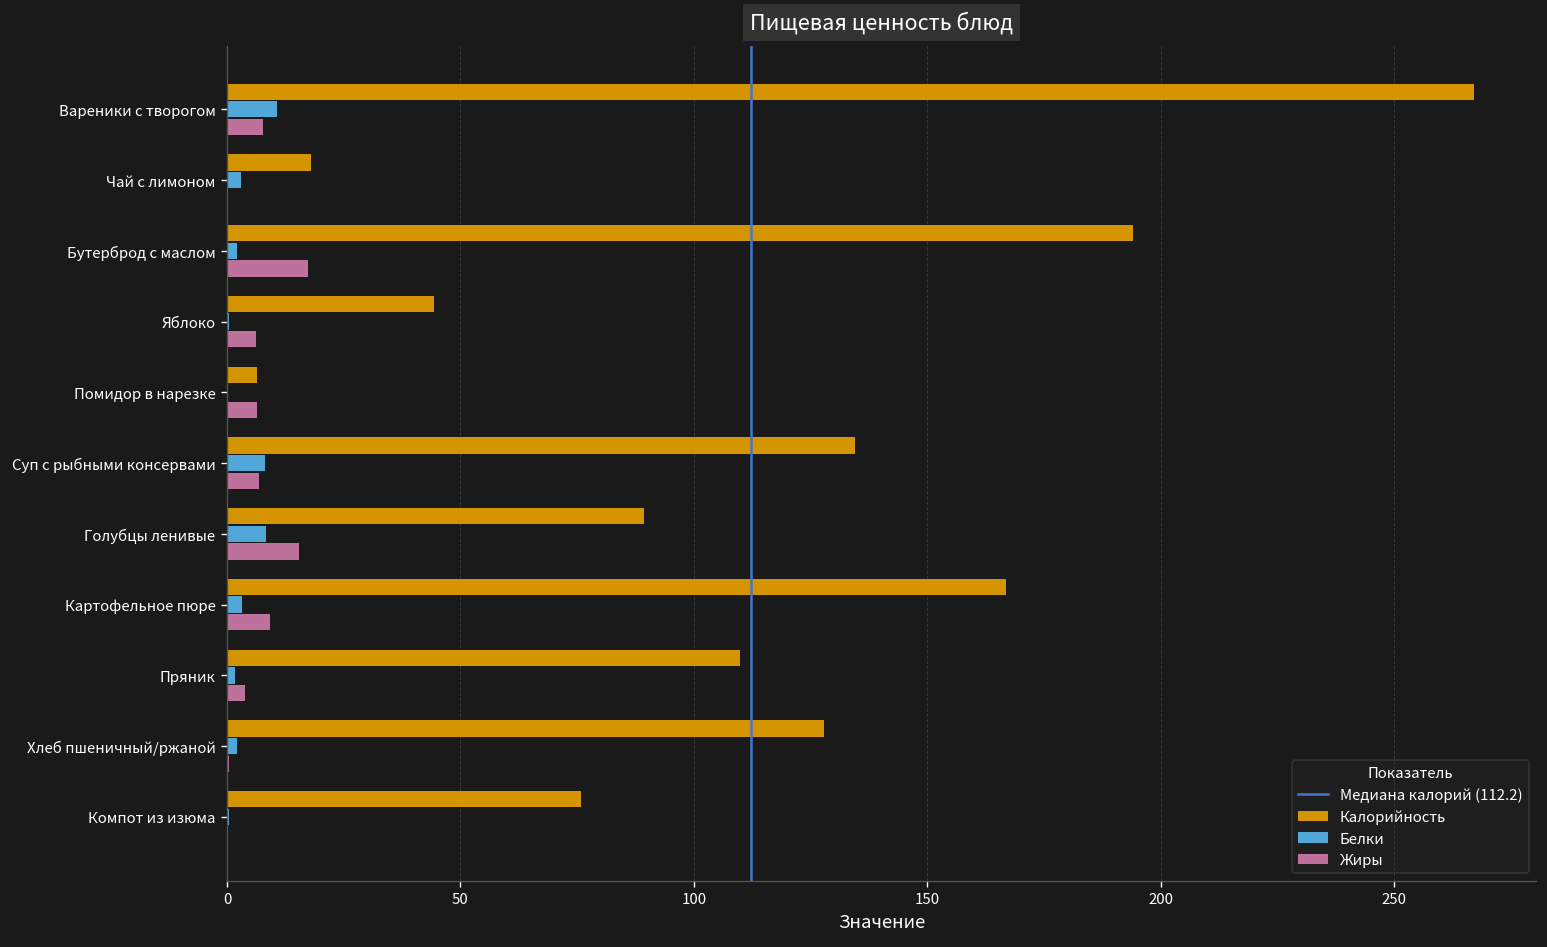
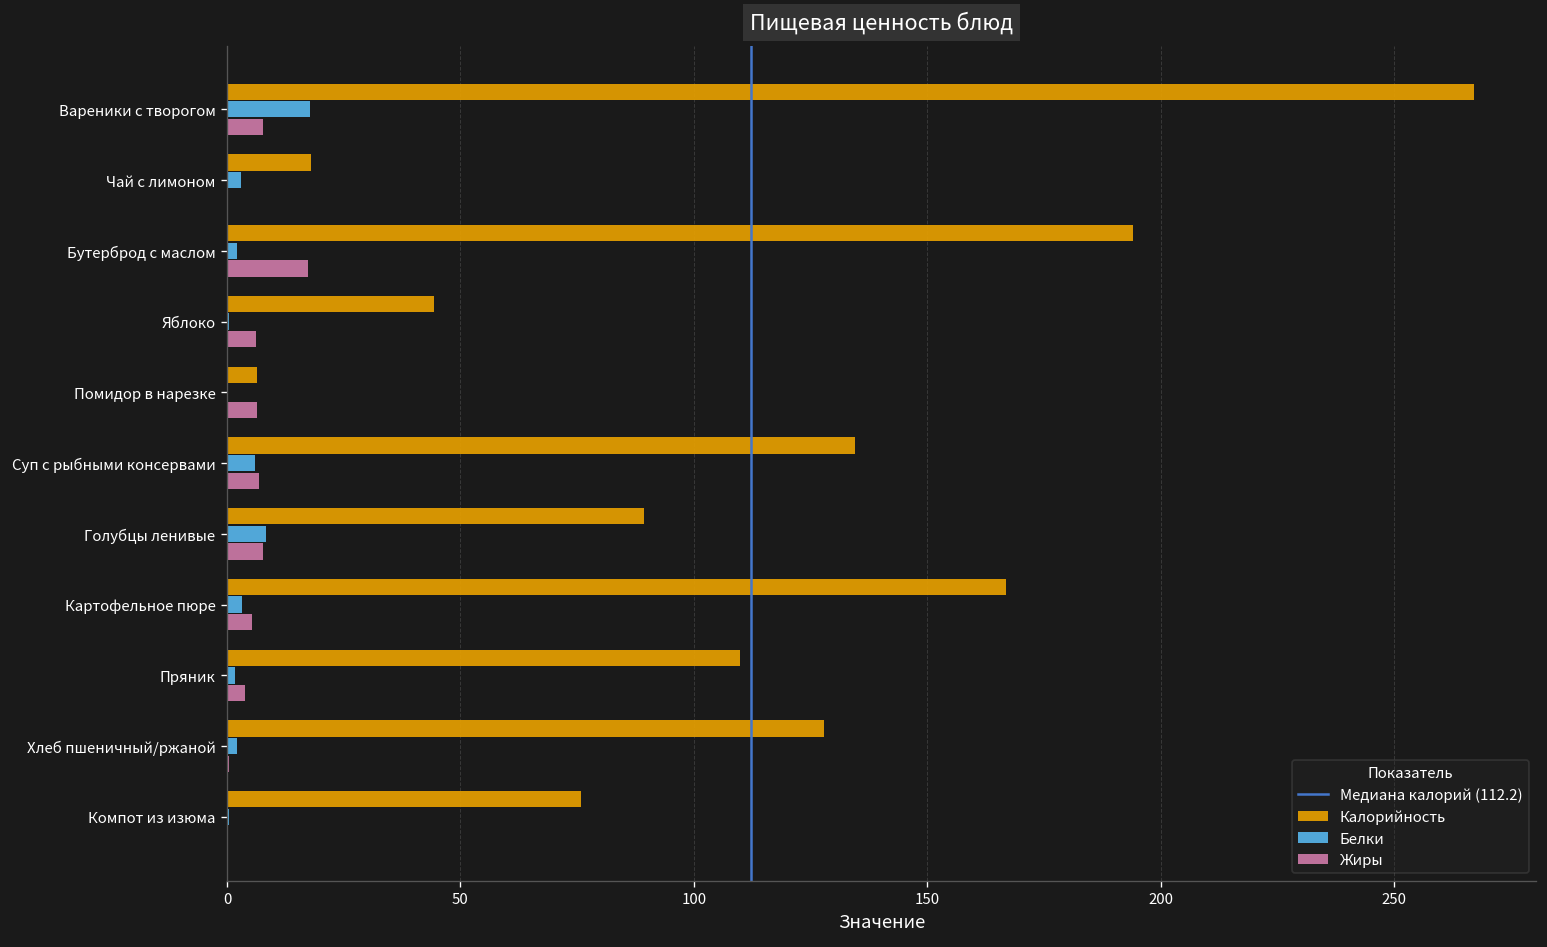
Белки, Вареники с творогом: 11 -> 18
Белки, Суп с рыбными консервами: 8 -> 6
Жиры, Голубцы ленивые: 16 -> 8
Жиры, Картофельное пюре: 9 -> 5
